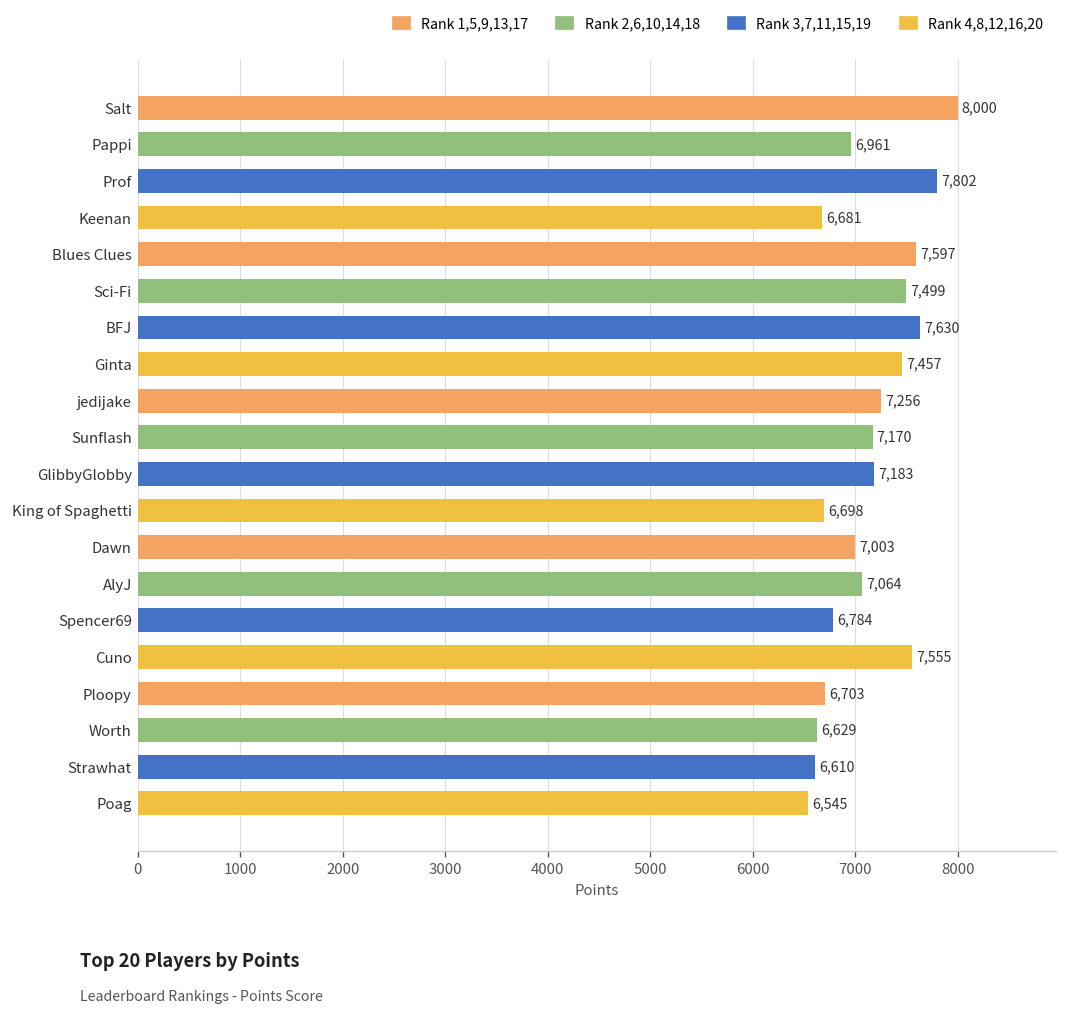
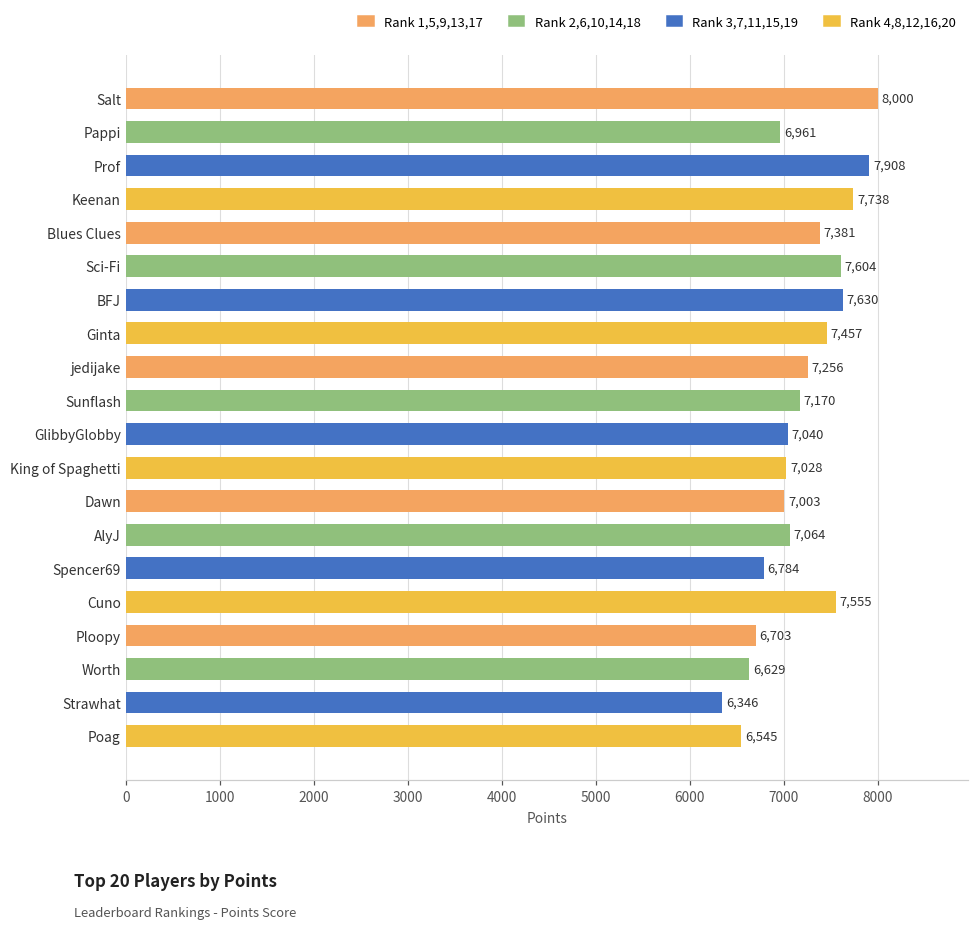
Prof: 7,802 -> 7,908
Keenan: 6,681 -> 7,738
Blues Clues: 7,597 -> 7,381
Sci-Fi: 7,499 -> 7,604
GlibbyGlobby: 7,183 -> 7,040
King of Spaghetti: 6,698 -> 7,028
Strawhat: 6,610 -> 6,346
